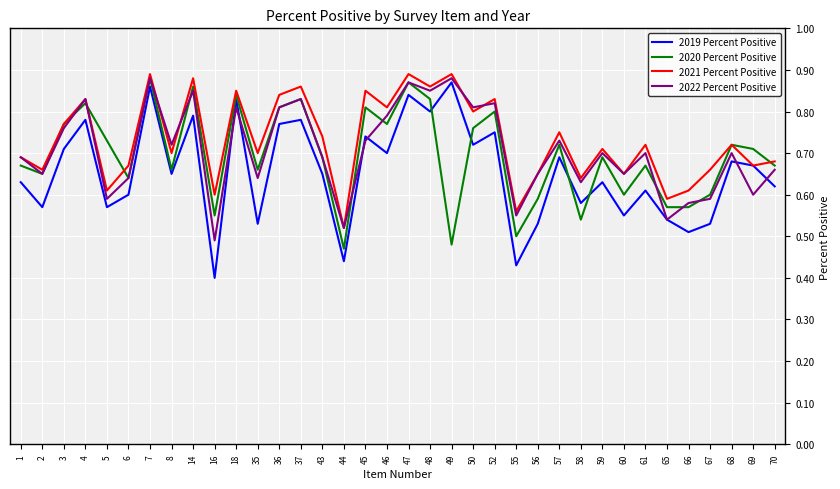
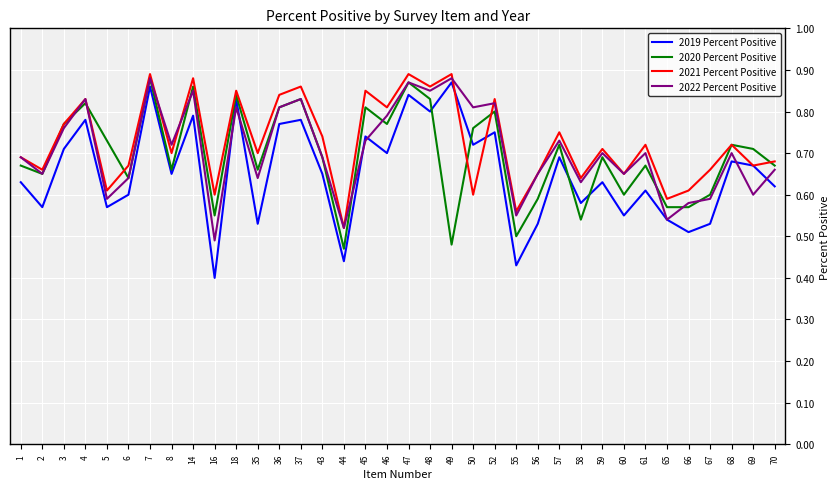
2021 Percent Positive, 50: 0.8 -> 0.6
